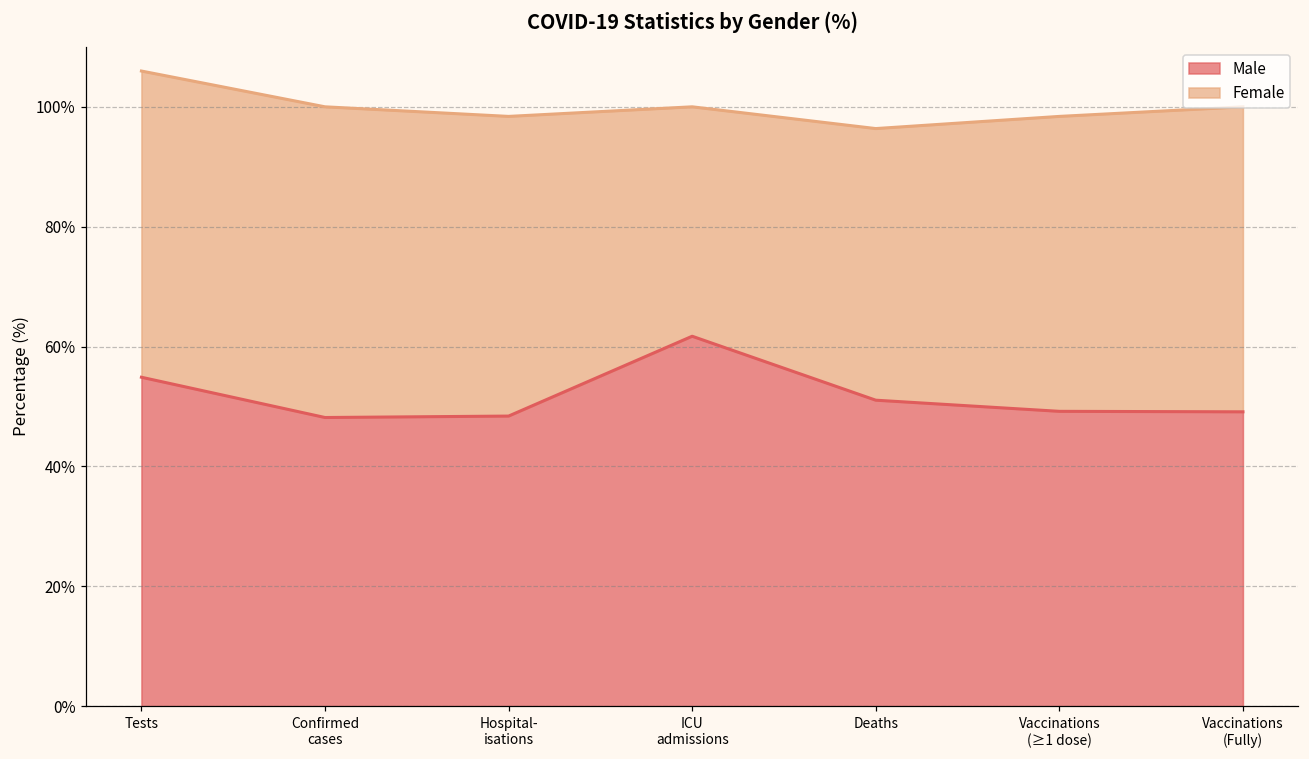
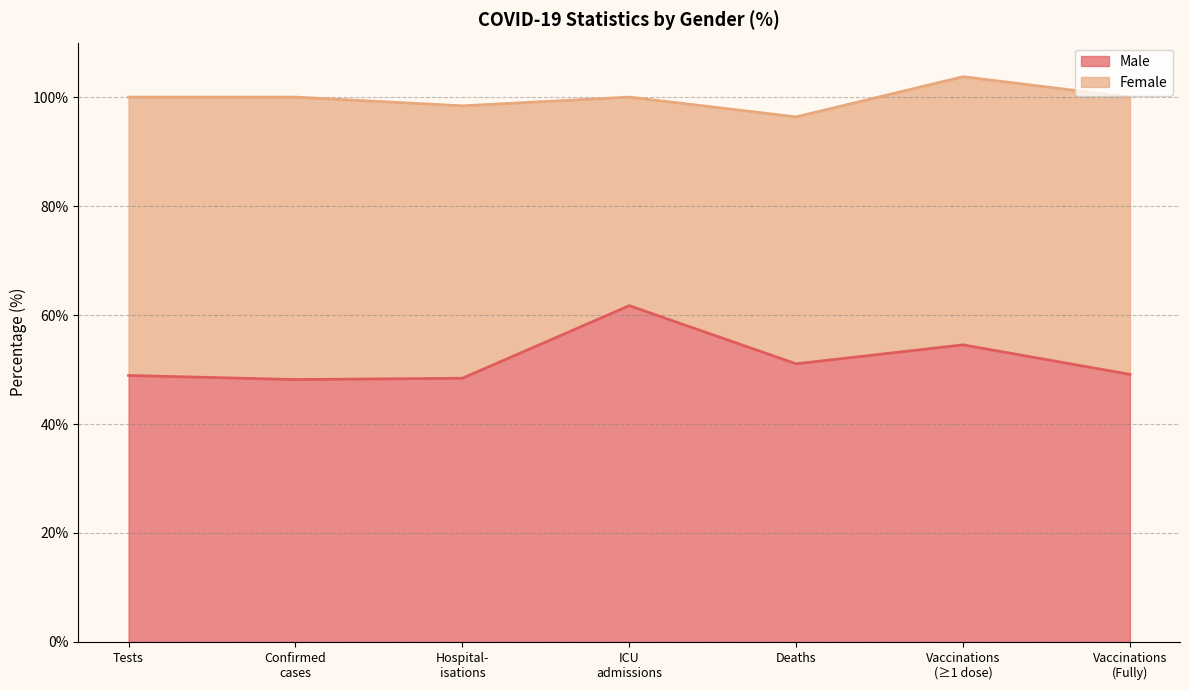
Male, Tests: 55% -> 49%
Male, Vaccinations (≥1 dose): 49% -> 55%
